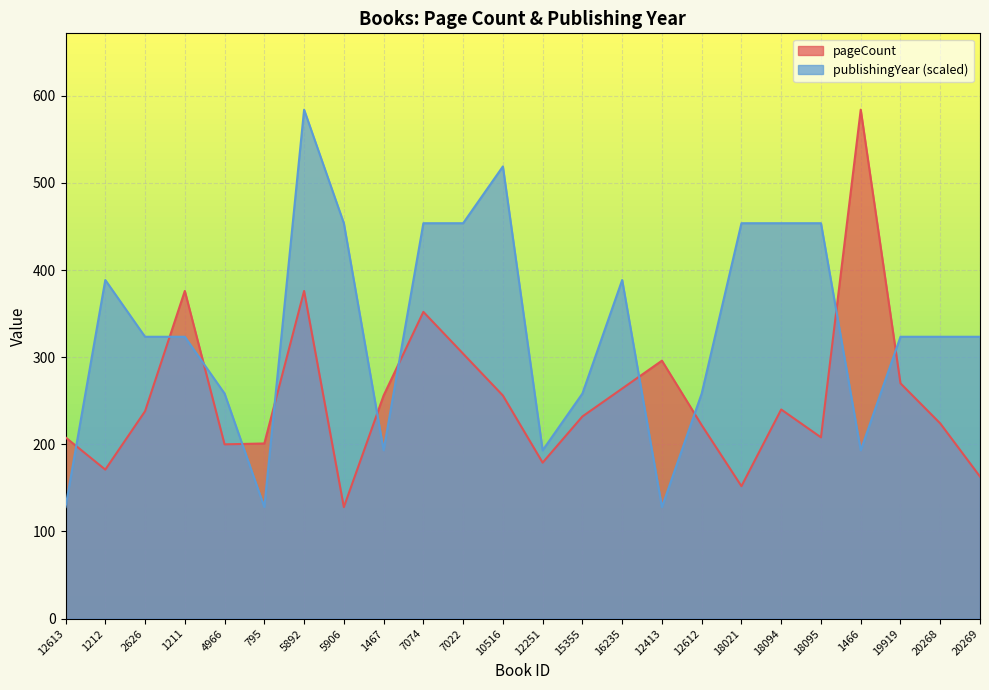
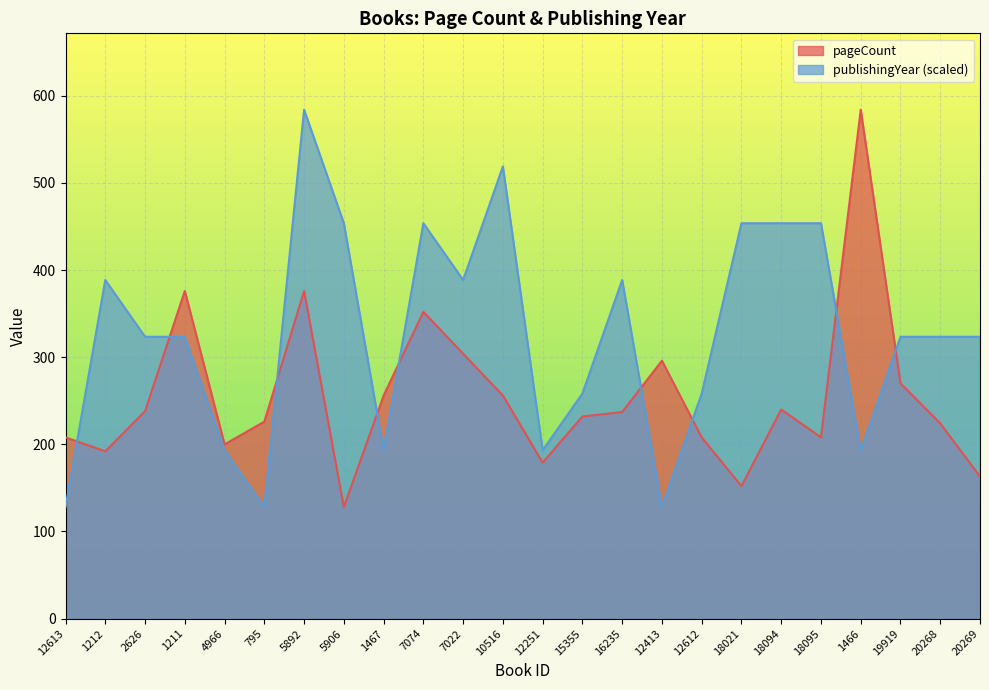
pageCount, 1212: 170 -> 190
publishingYear (scaled), 4966: 260 -> 190
pageCount, 795: 200 -> 230
publishingYear (scaled), 7022: 450 -> 390
pageCount, 16235: 260 -> 240
pageCount, 12612: 220 -> 210
